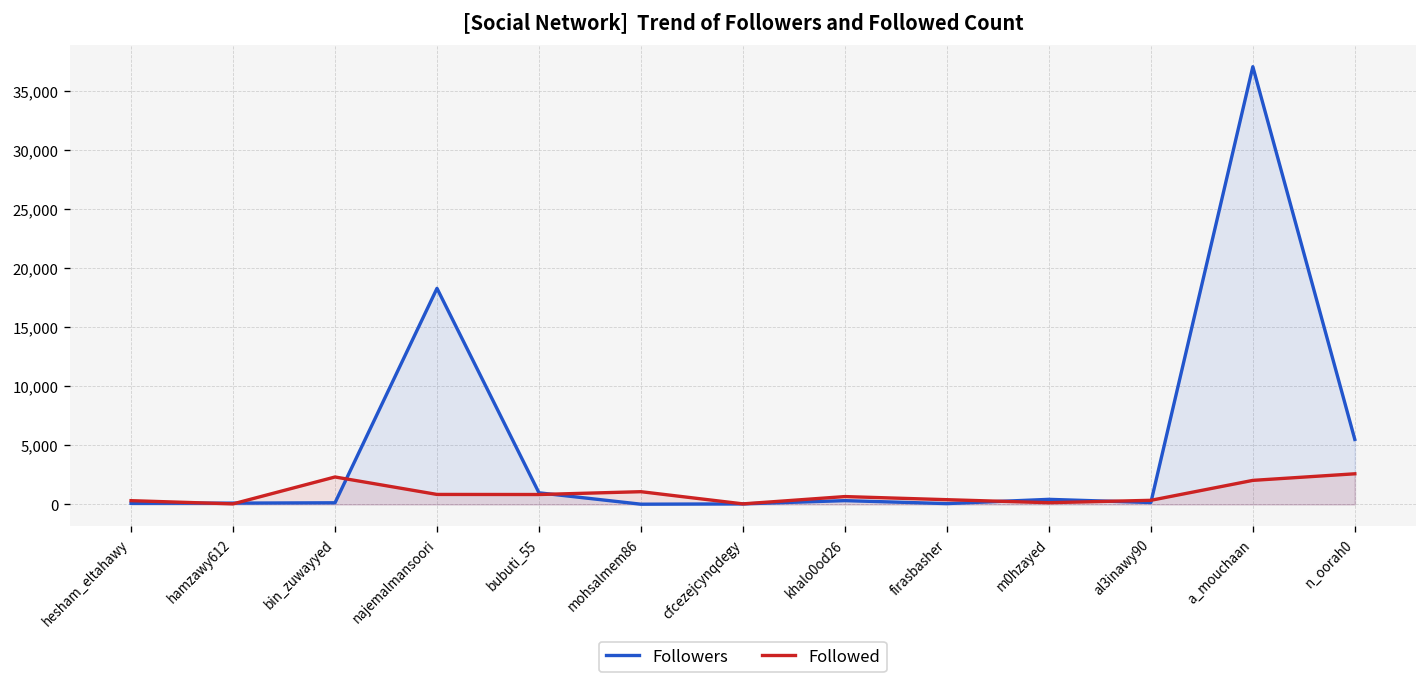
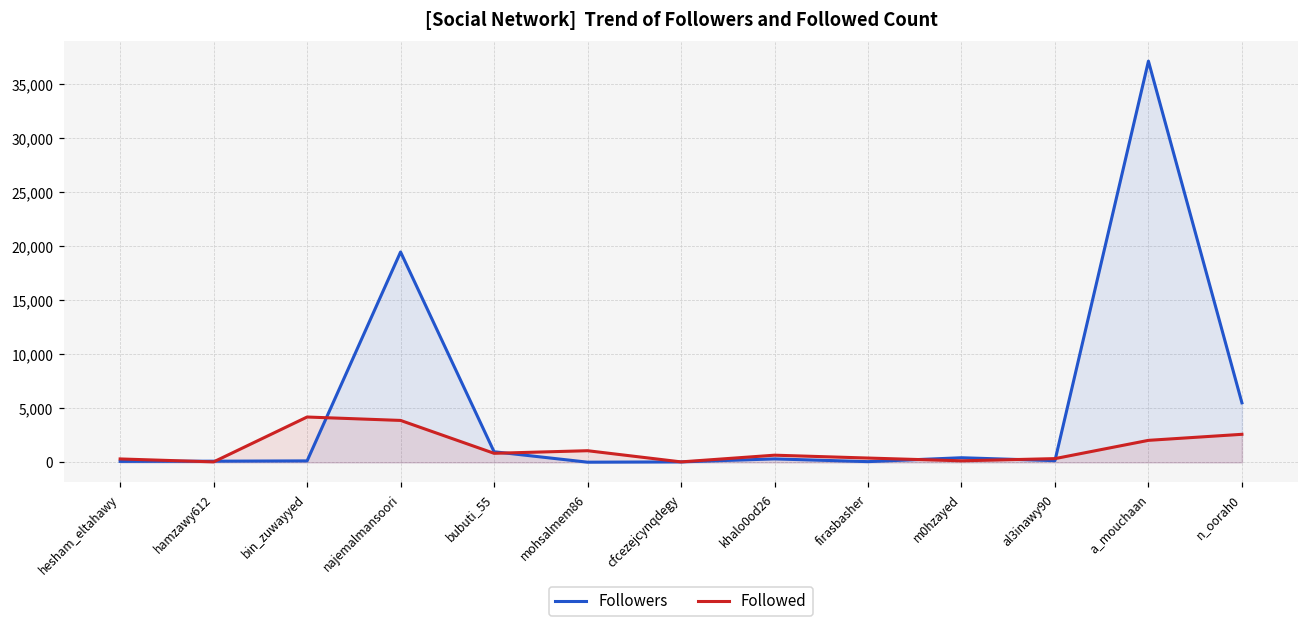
Followed, bin_zuwayyed: 2,000 -> 4,000
Followers, najemalmansoori: 18,000 -> 19,000
Followed, najemalmansoori: 1,000 -> 4,000
